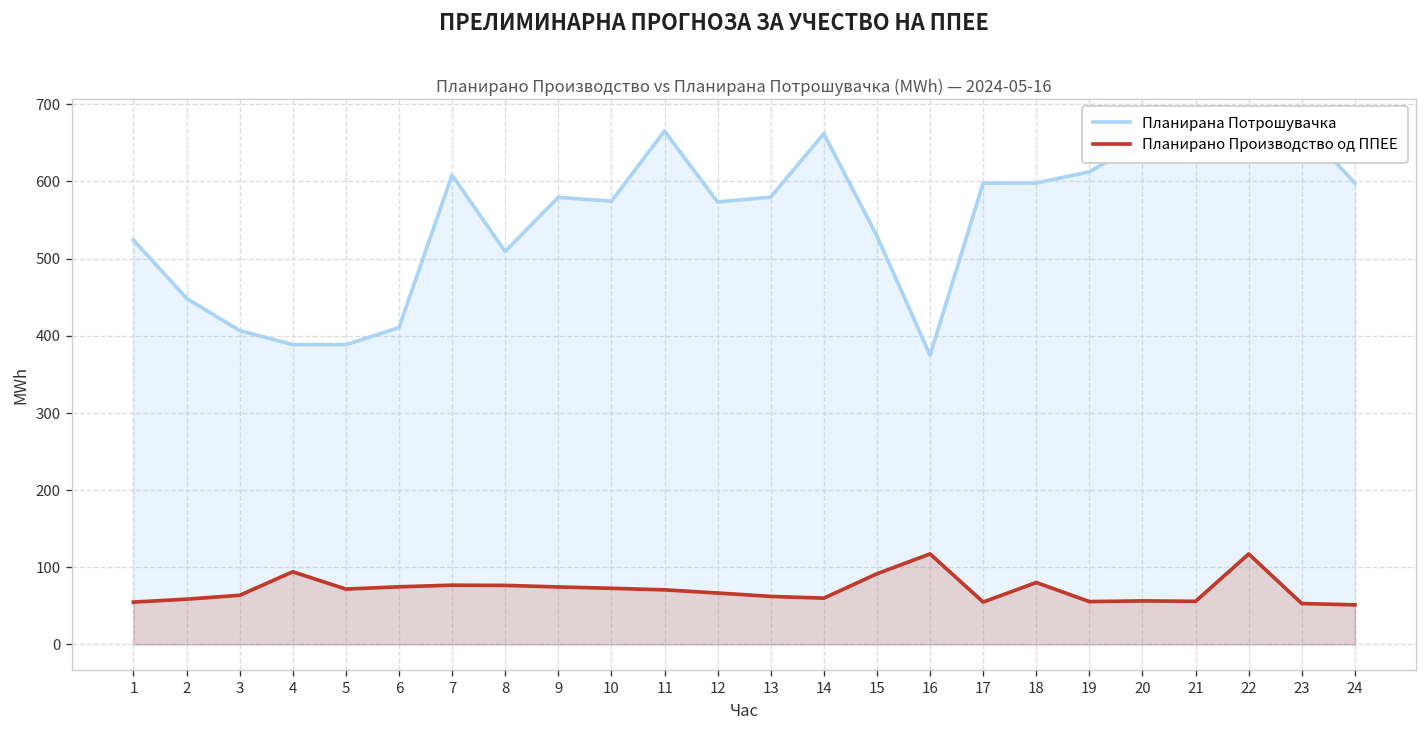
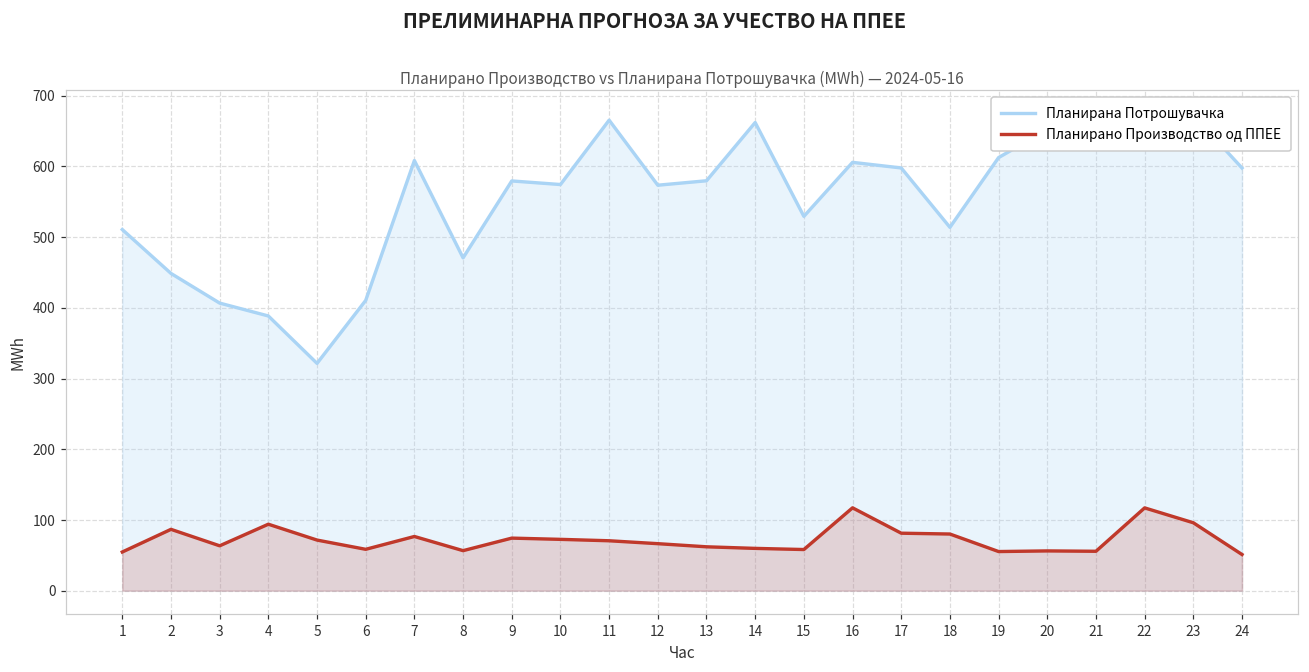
Планирана Потрошувачка, 1: 520 -> 510
Планирано Производство од ППЕЕ, 2: 60 -> 90
Планирана Потрошувачка, 5: 390 -> 320
Планирано Производство од ППЕЕ, 6: 70 -> 60
Планирана Потрошувачка, 8: 510 -> 470
Планирано Производство од ППЕЕ, 8: 80 -> 60
Планирано Производство од ППЕЕ, 15: 90 -> 60
Планирана Потрошувачка, 16: 370 -> 610
Планирано Производство од ППЕЕ, 17: 50 -> 80
Планирана Потрошувачка, 18: 600 -> 510
Планирано Производство од ППЕЕ, 23: 50 -> 100
